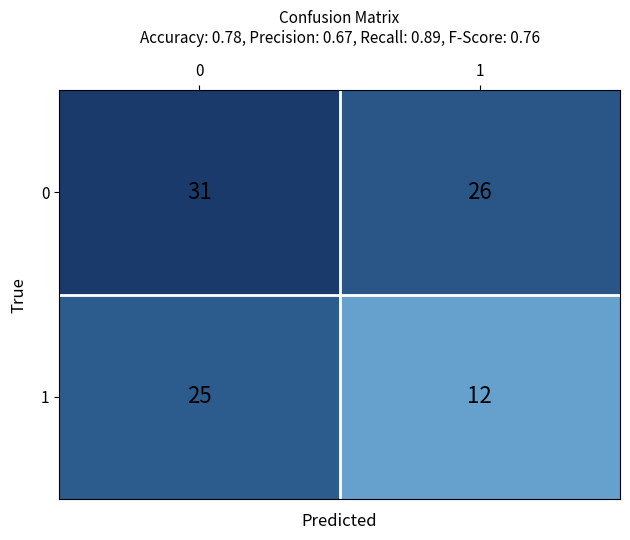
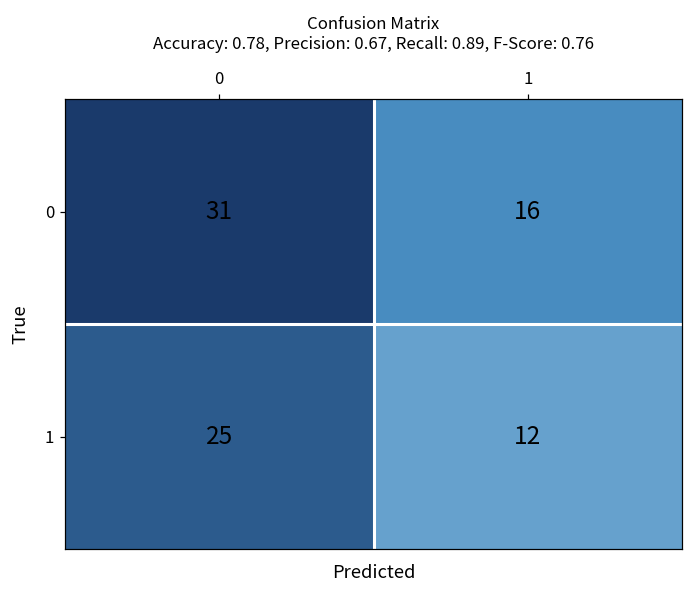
0, 1: 26 -> 16
